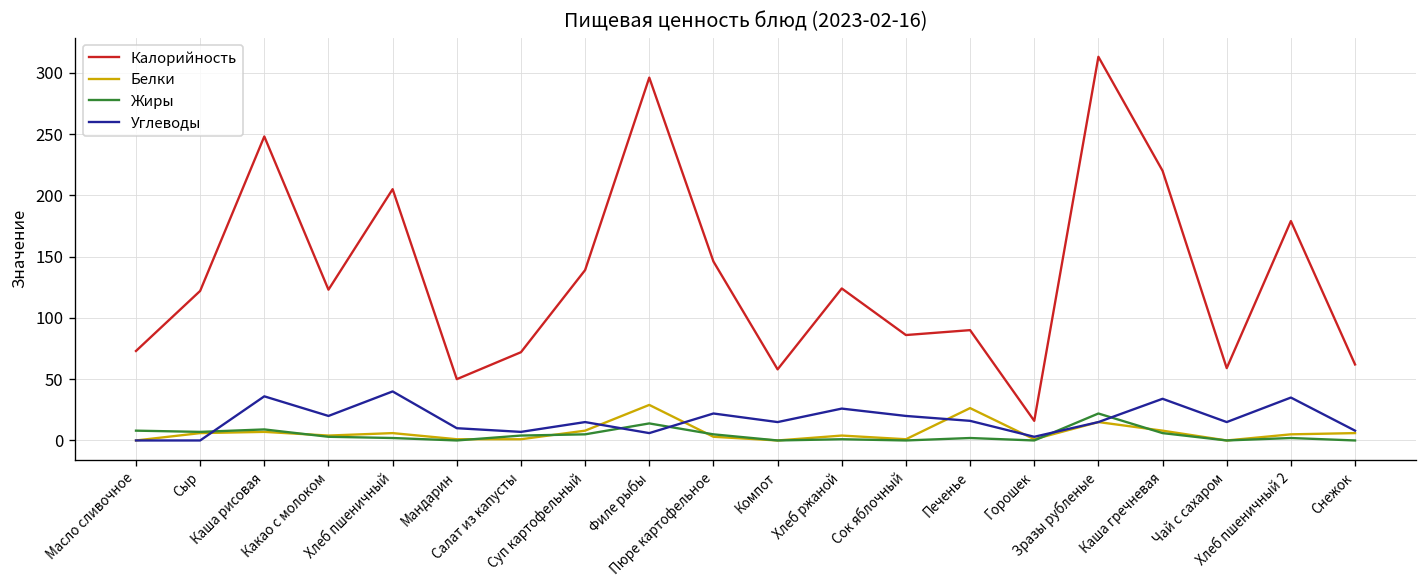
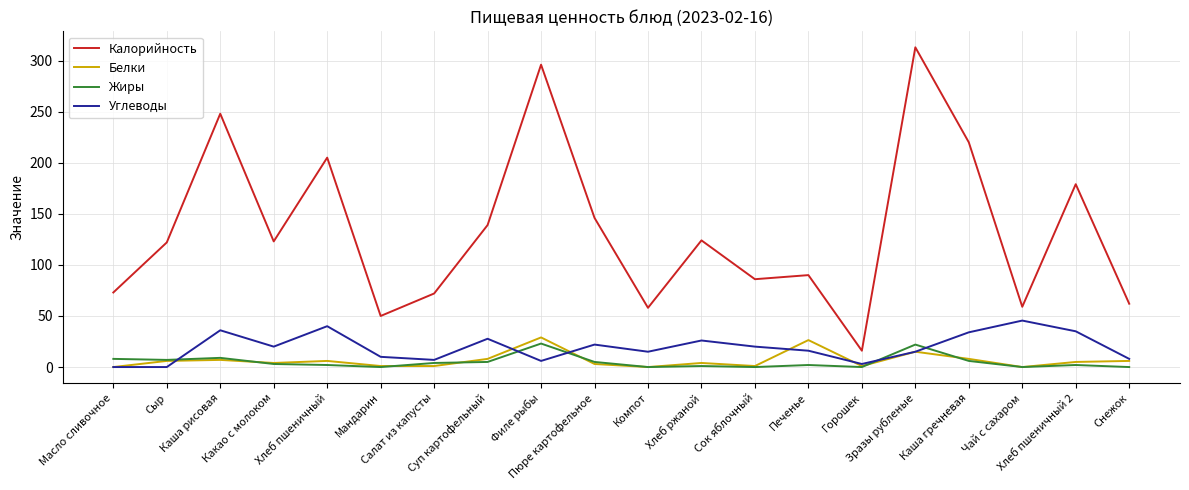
Углеводы, Суп картофельный: 15 -> 28
Жиры, Филе рыбы: 14 -> 23
Углеводы, Чай с сахаром: 15 -> 46
